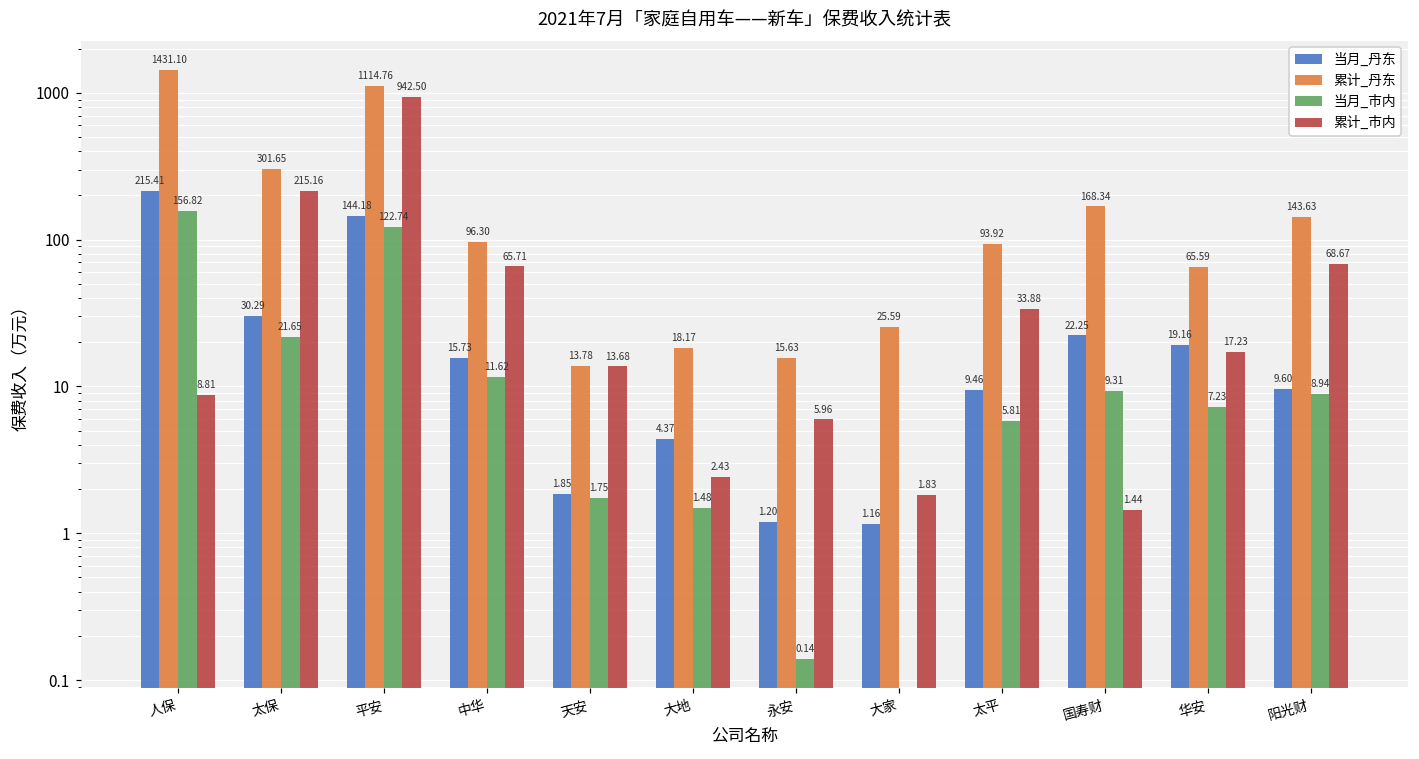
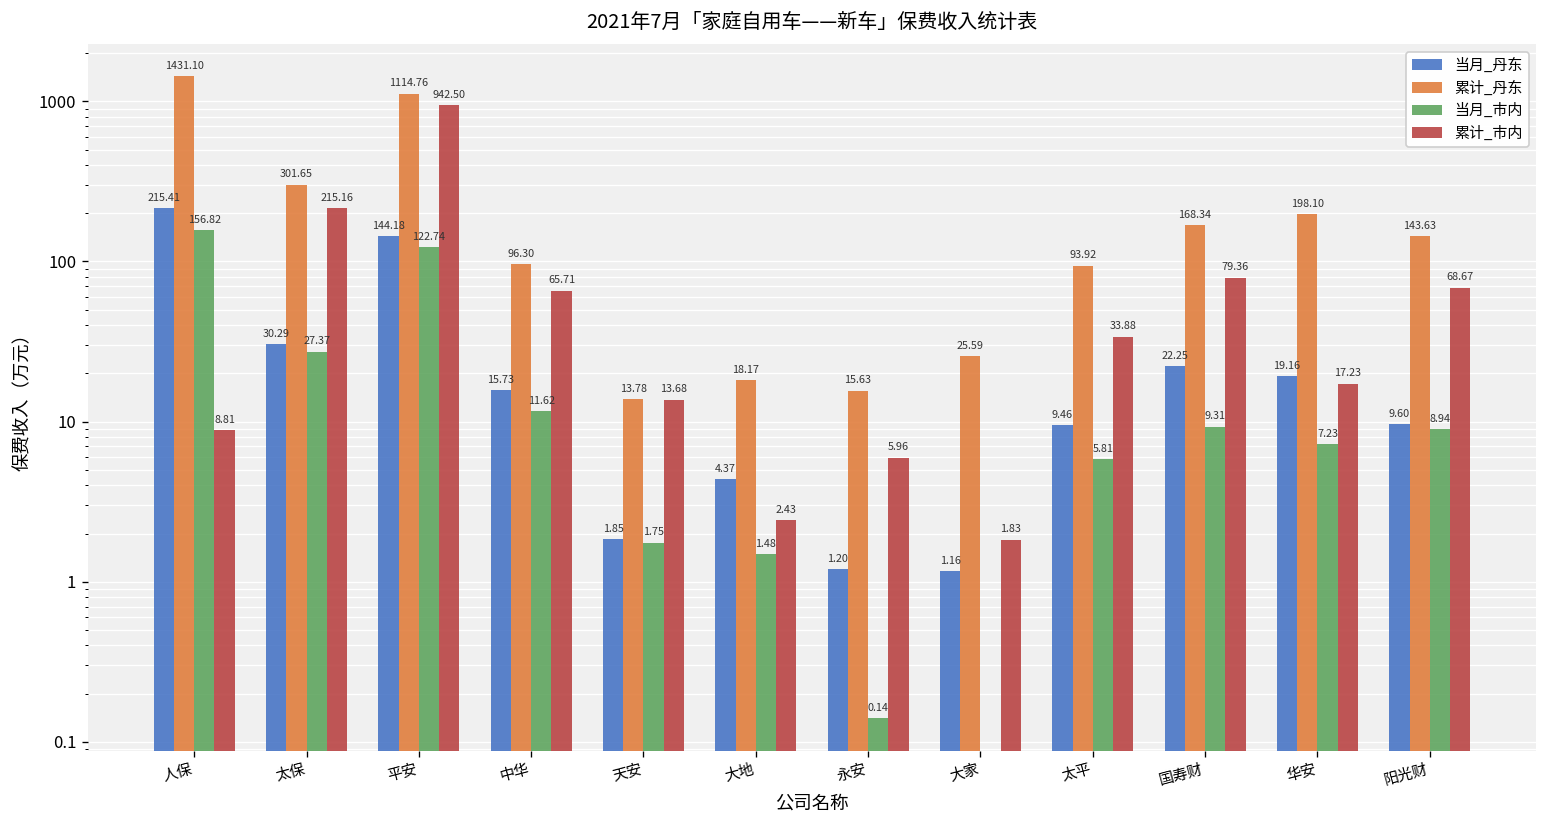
当月_市内, 太保: 21.65 -> 27.37
累计_市内, 国寿财: 1.44 -> 79.36
累计_丹东, 华安: 65.59 -> 198.10
